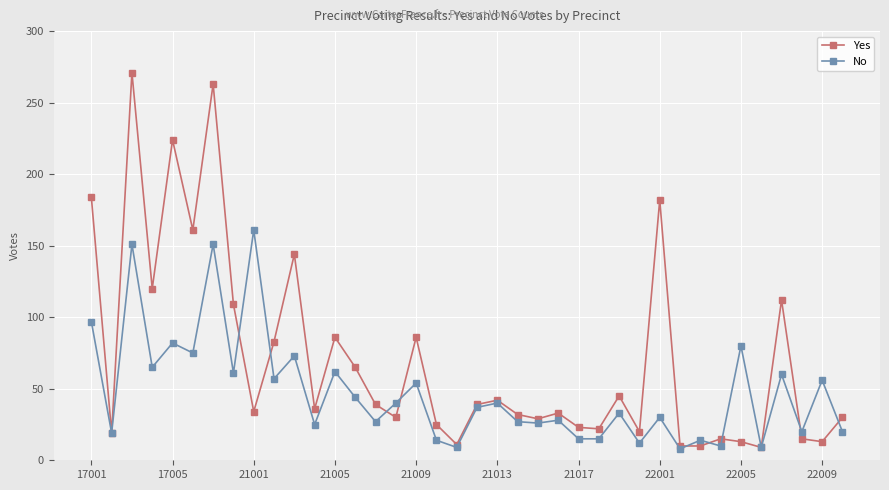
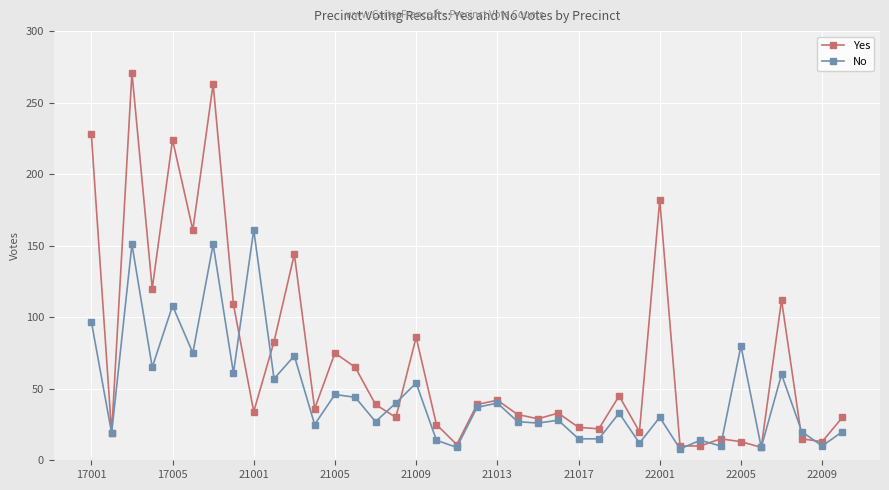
Yes, 17001: 184 -> 228
No, 17005: 82 -> 108
Yes, 21005: 86 -> 75
No, 21005: 62 -> 46
No, 22009: 56 -> 10
